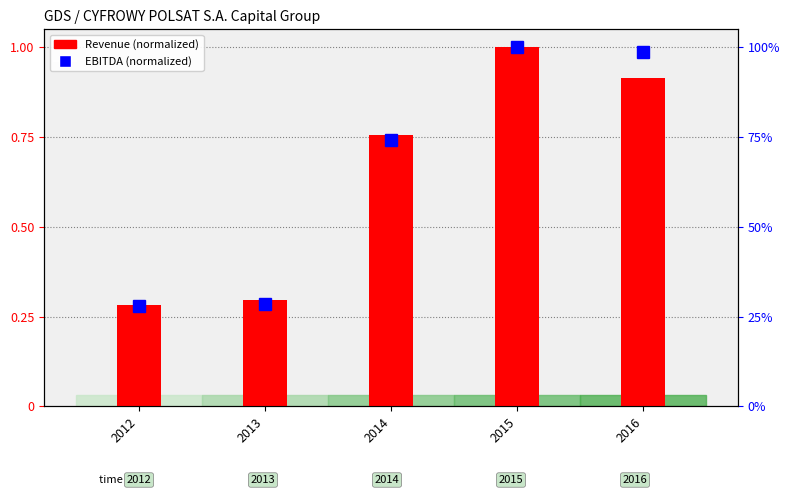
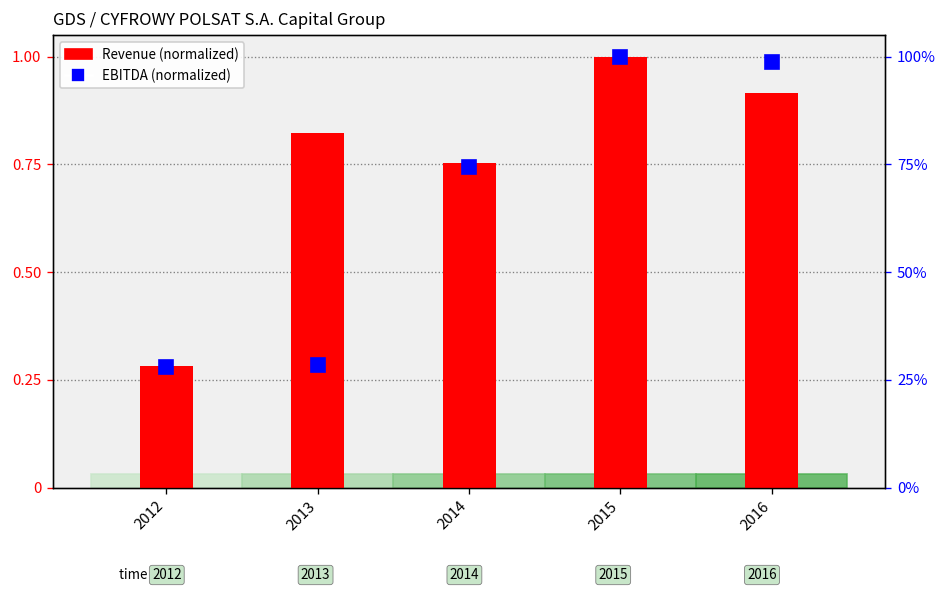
Revenue (normalized), 2013: 0.30 -> 0.82
